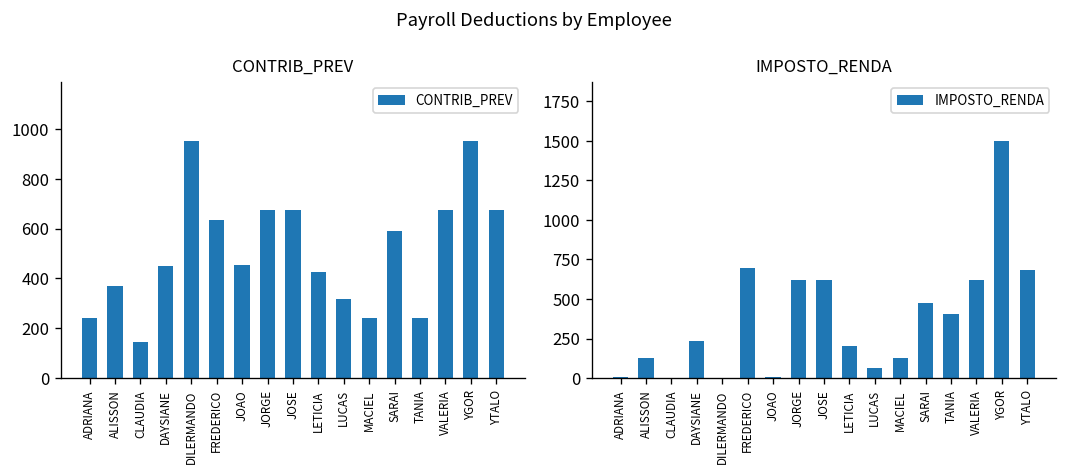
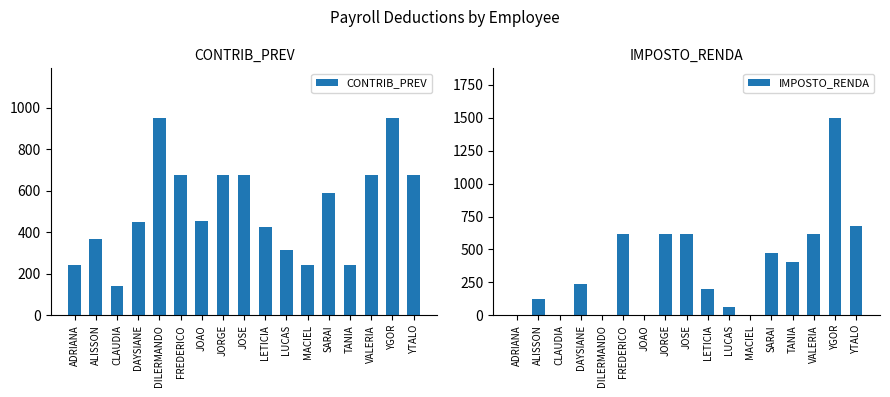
CONTRIB_PREV, FREDERICO: 630 -> 680
IMPOSTO_RENDA, FREDERICO: 700 -> 620
IMPOSTO_RENDA, MACIEL: 130 -> 10
